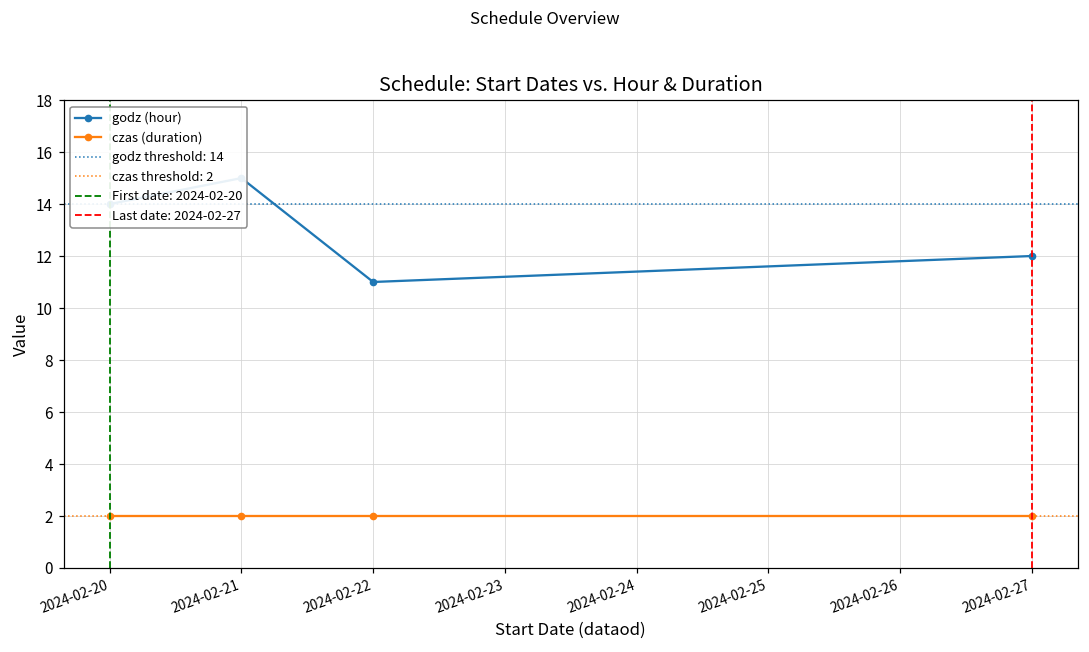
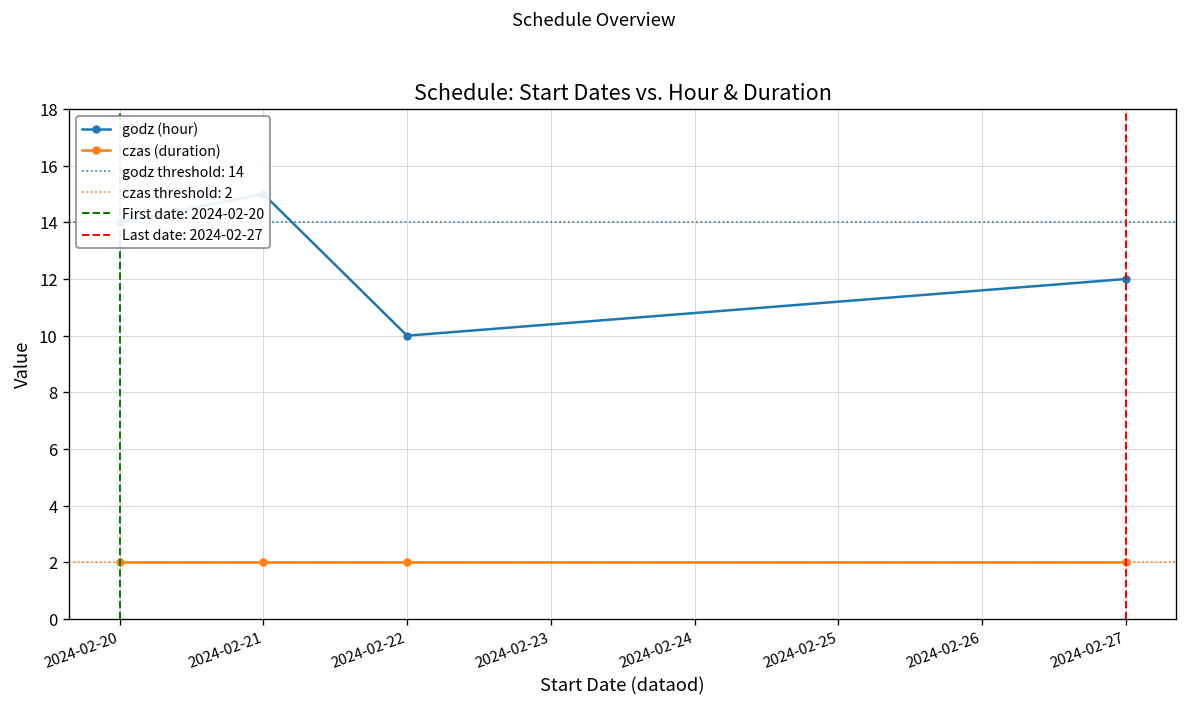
godz (hour), 2024-02-22: 11 -> 10
